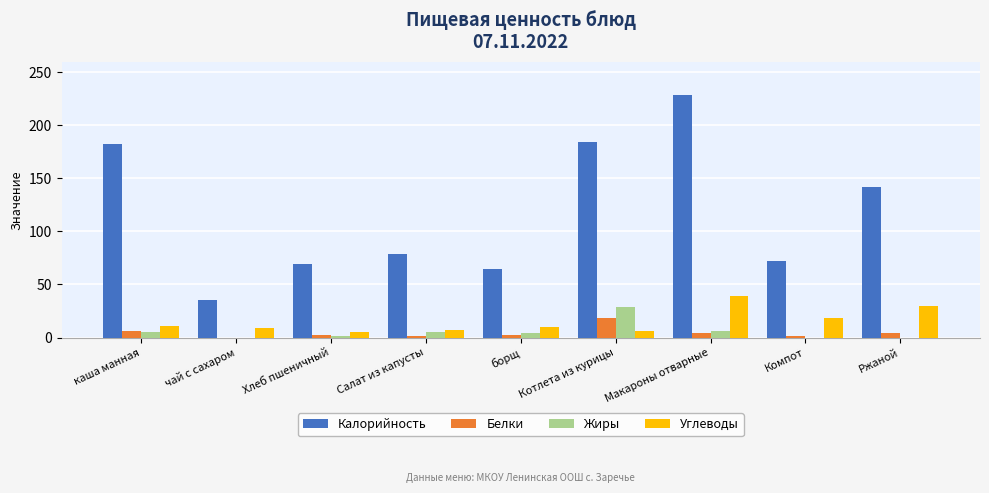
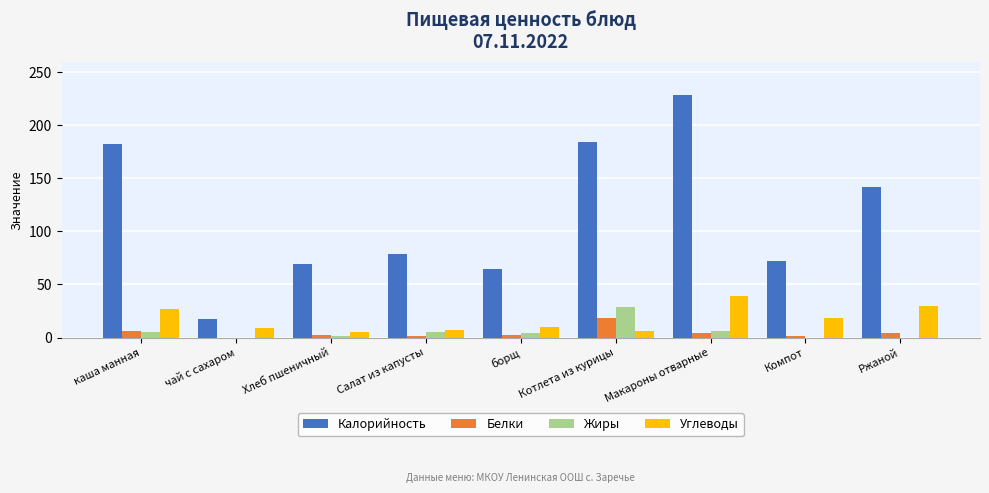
Углеводы, каша манная: 11 -> 27
Калорийность, чай с сахаром: 35 -> 17
